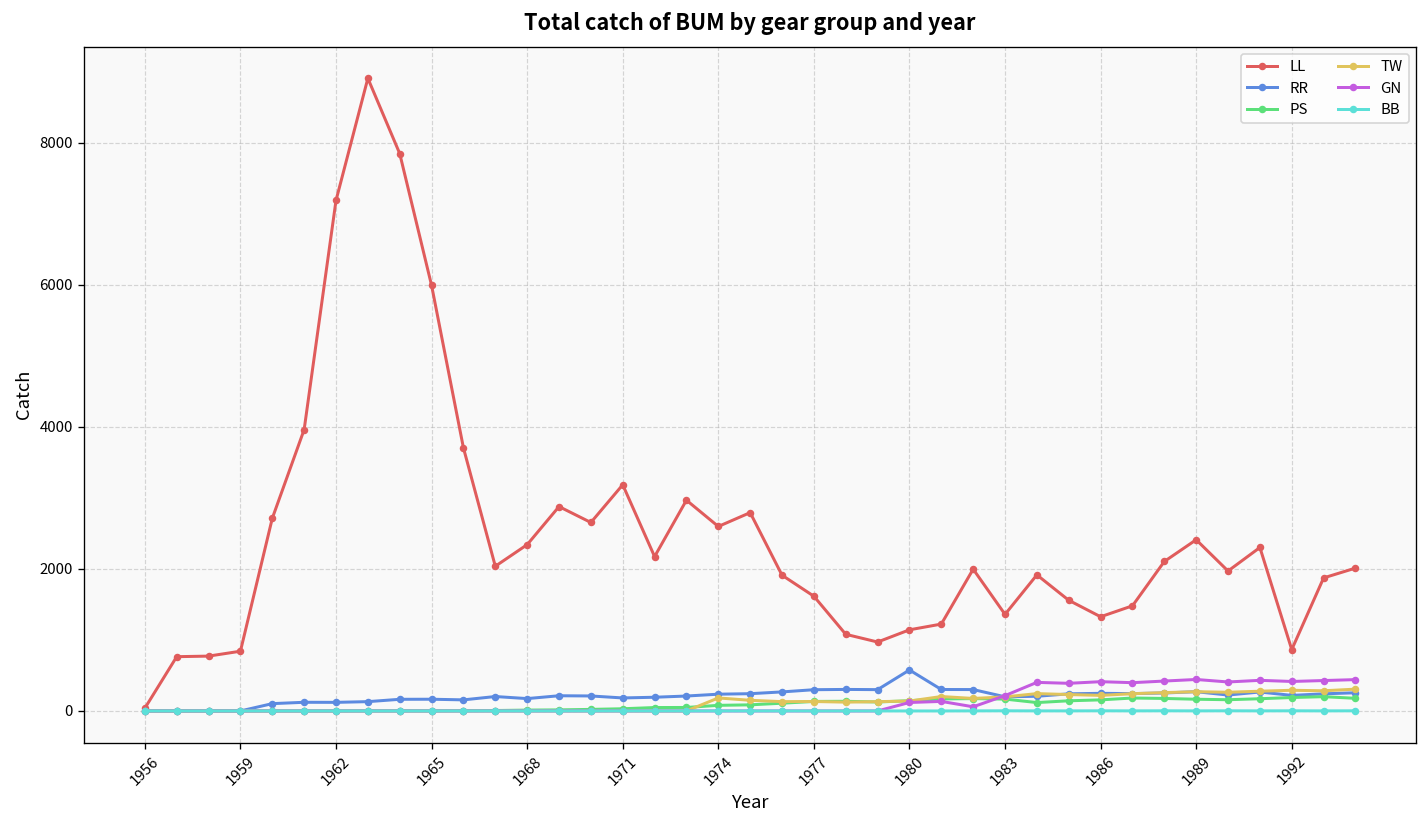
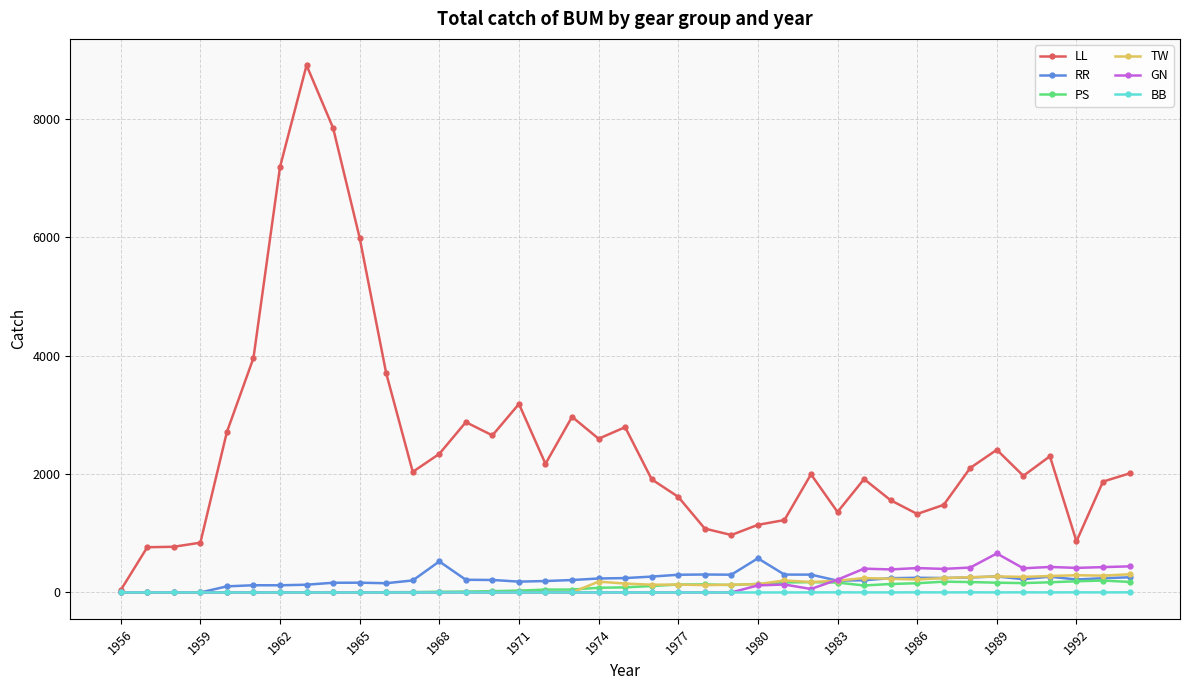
RR, 1968: 200 -> 500
GN, 1989: 400 -> 700
